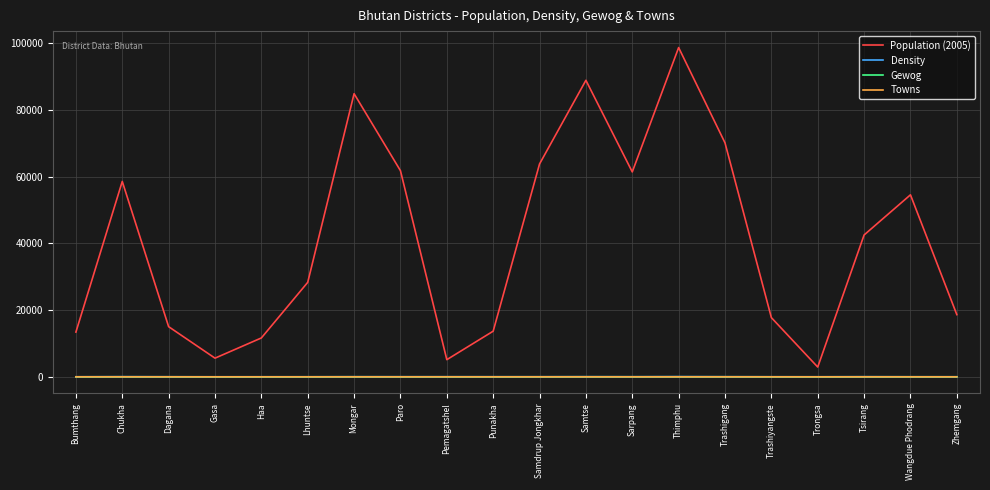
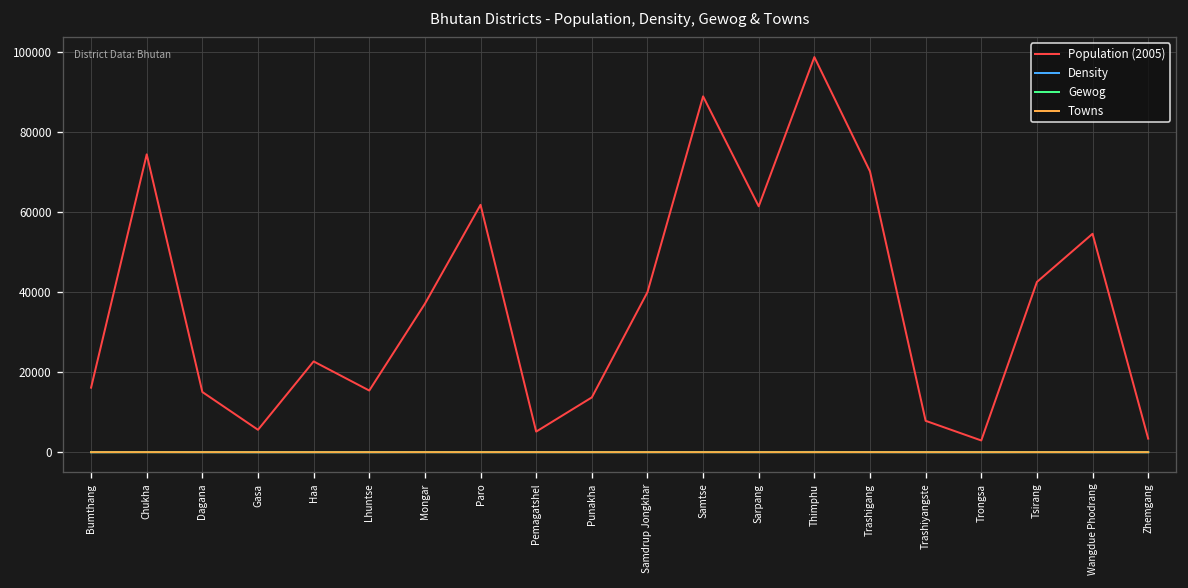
Population (2005), Bumthang: 13000 -> 16000
Population (2005), Chukha: 59000 -> 74000
Population (2005), Haa: 12000 -> 23000
Population (2005), Lhuntse: 28000 -> 15000
Population (2005), Mongar: 85000 -> 37000
Population (2005), Samdrup Jongkhar: 64000 -> 40000
Population (2005), Trashiyangste: 18000 -> 8000
Population (2005), Zhemgang: 19000 -> 3000
